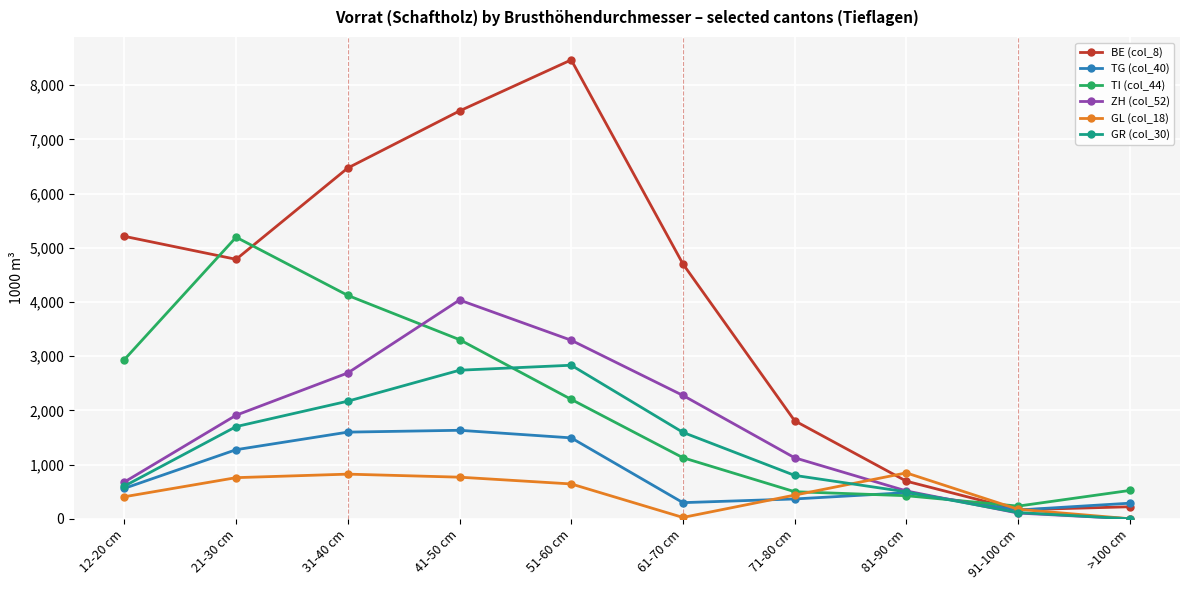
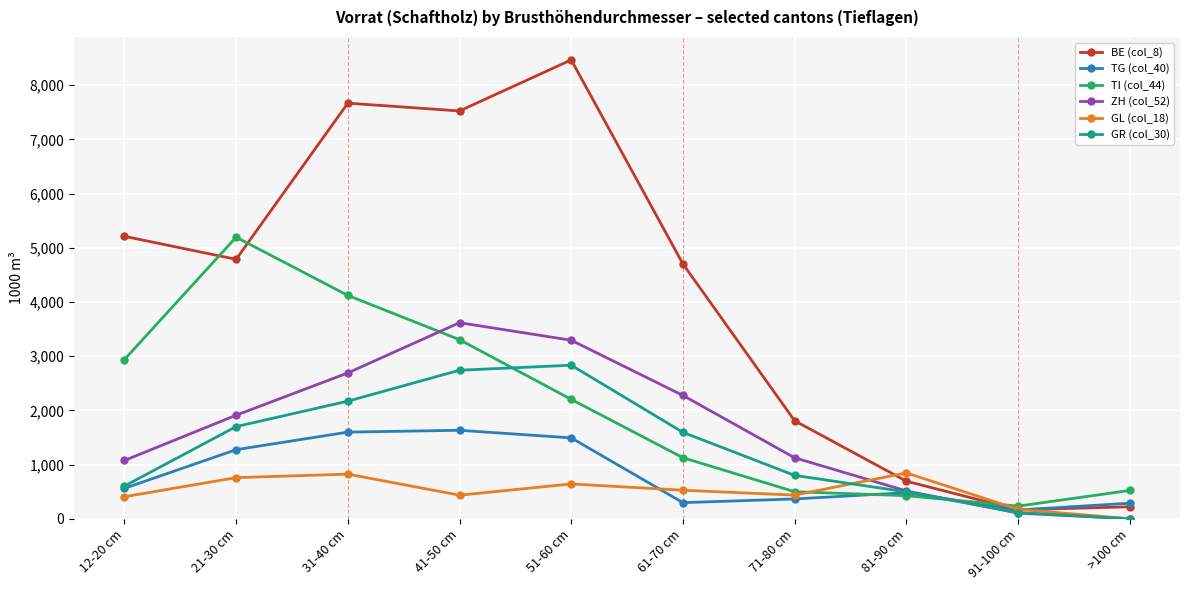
ZH (col_52), 12-20 cm: 700 -> 1,100
BE (col_8), 31-40 cm: 6,500 -> 7,700
ZH (col_52), 41-50 cm: 4,000 -> 3,600
GL (col_18), 41-50 cm: 800 -> 400
GL (col_18), 61-70 cm: 0 -> 500
